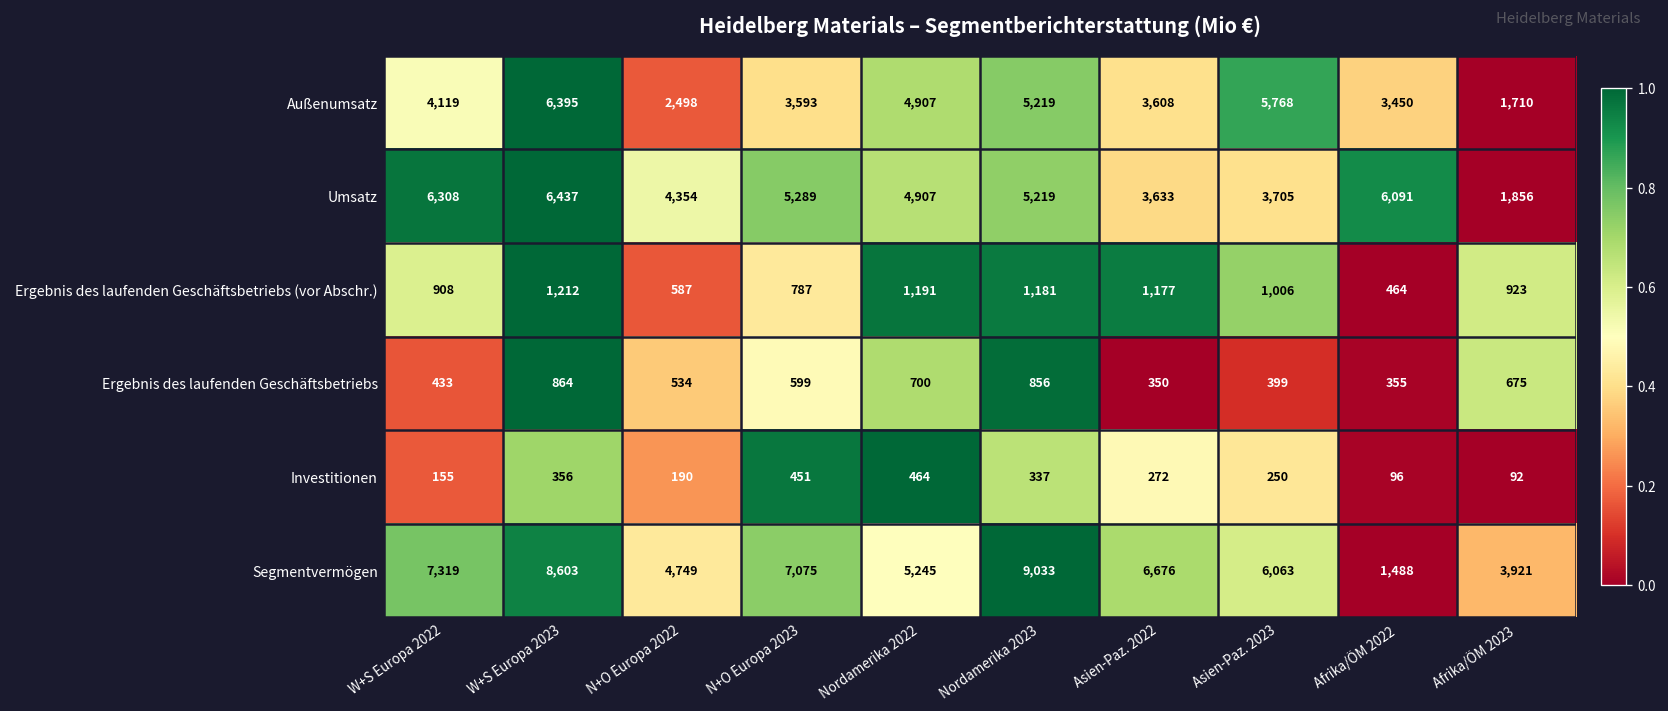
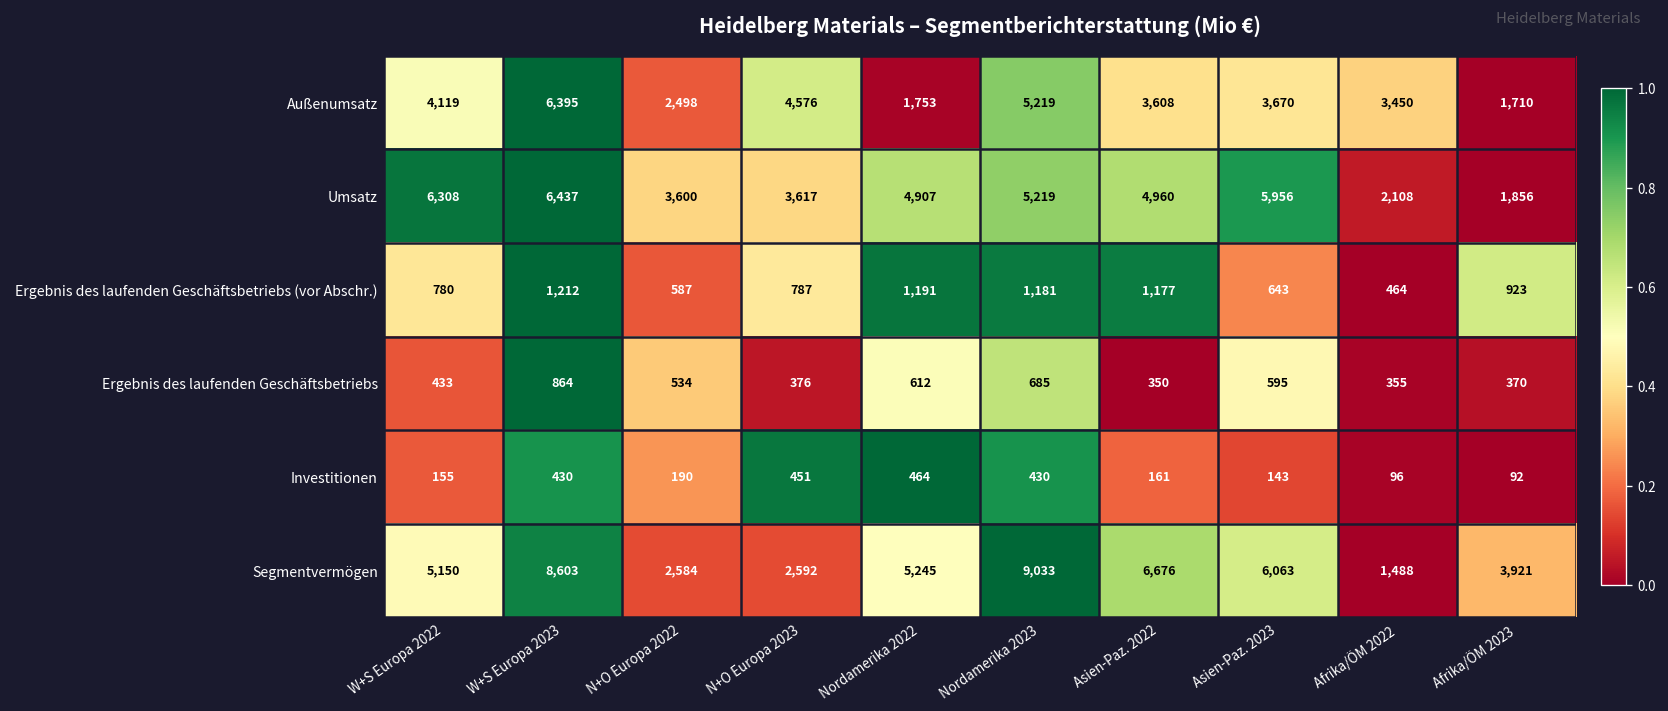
Außenumsatz, N+O Europa 2023: 3,593 -> 4,576
Außenumsatz, Nordamerika 2022: 4,907 -> 1,753
Außenumsatz, Asien-Paz. 2023: 5,768 -> 3,670
Umsatz, N+O Europa 2022: 4,354 -> 3,600
Umsatz, N+O Europa 2023: 5,289 -> 3,617
Umsatz, Asien-Paz. 2022: 3,633 -> 4,960
Umsatz, Asien-Paz. 2023: 3,705 -> 5,956
Umsatz, Afrika/ÖM 2022: 6,091 -> 2,108
Ergebnis des laufenden Geschäftsbetriebs (vor Abschr.), W+S Europa 2022: 908 -> 780
Ergebnis des laufenden Geschäftsbetriebs (vor Abschr.), Asien-Paz. 2023: 1,006 -> 643
Ergebnis des laufenden Geschäftsbetriebs, N+O Europa 2023: 599 -> 376
Ergebnis des laufenden Geschäftsbetriebs, Nordamerika 2022: 700 -> 612
Ergebnis des laufenden Geschäftsbetriebs, Nordamerika 2023: 856 -> 685
Ergebnis des laufenden Geschäftsbetriebs, Asien-Paz. 2023: 399 -> 595
Ergebnis des laufenden Geschäftsbetriebs, Afrika/ÖM 2023: 675 -> 370
Investitionen, W+S Europa 2023: 356 -> 430
Investitionen, Nordamerika 2023: 337 -> 430
Investitionen, Asien-Paz. 2022: 272 -> 161
Investitionen, Asien-Paz. 2023: 250 -> 143
Segmentvermögen, W+S Europa 2022: 7,319 -> 5,150
Segmentvermögen, N+O Europa 2022: 4,749 -> 2,584
Segmentvermögen, N+O Europa 2023: 7,075 -> 2,592
